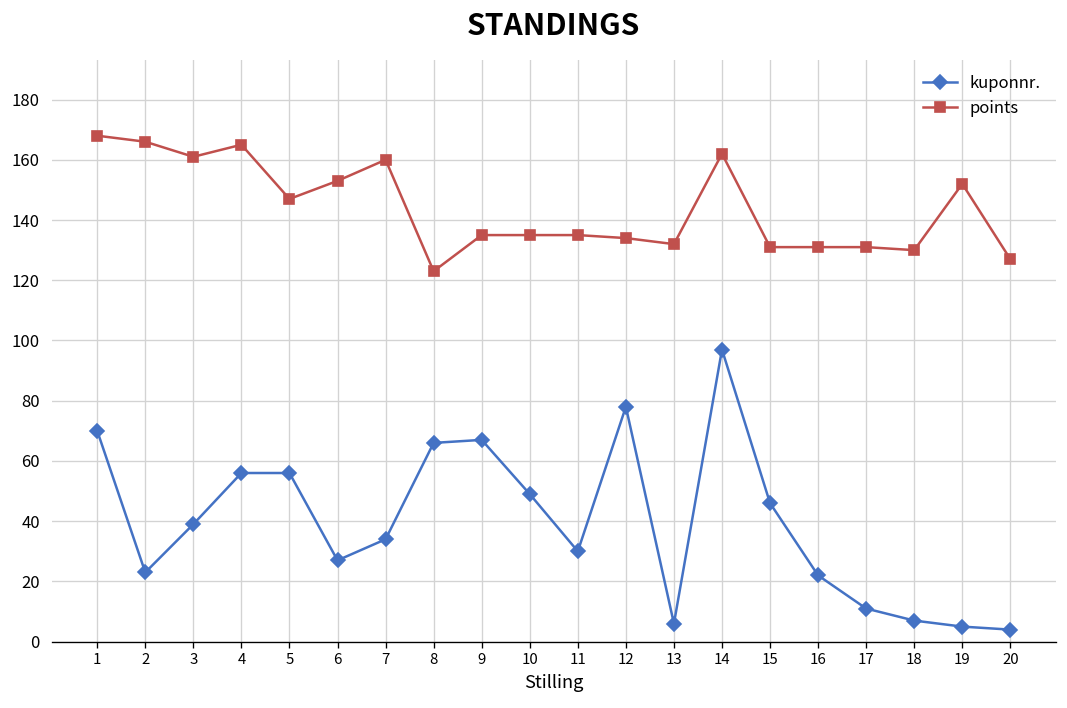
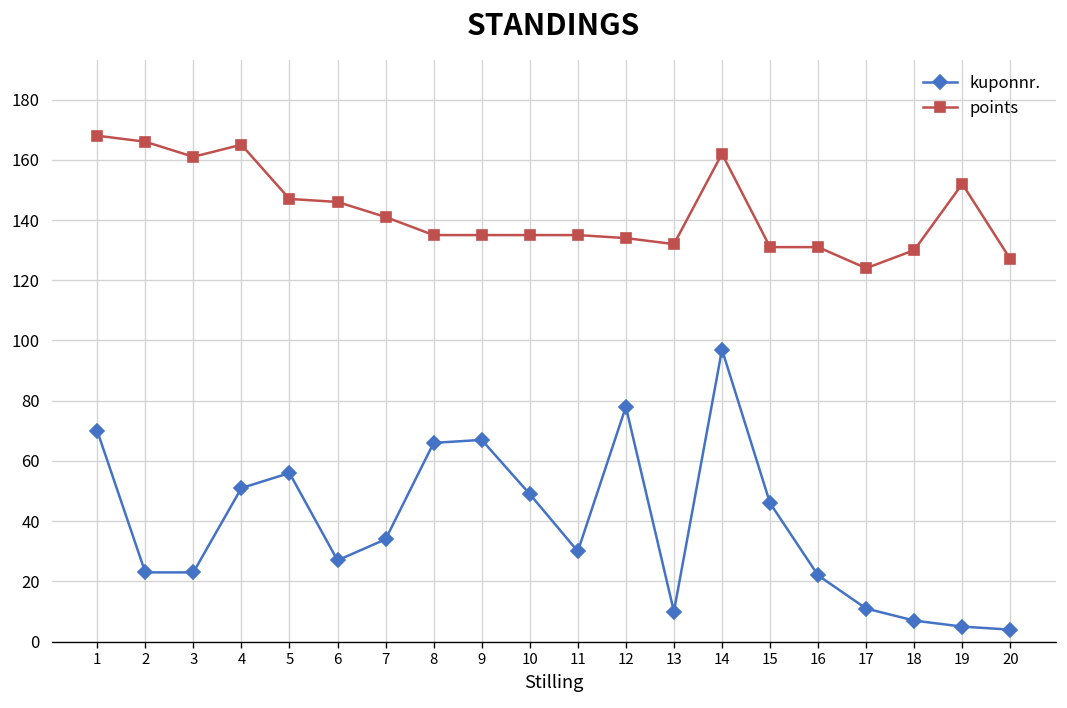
kuponnr., 3: 39 -> 23
kuponnr., 4: 56 -> 51
points, 6: 153 -> 146
points, 7: 160 -> 141
points, 8: 123 -> 135
kuponnr., 13: 6 -> 10
points, 17: 131 -> 124
